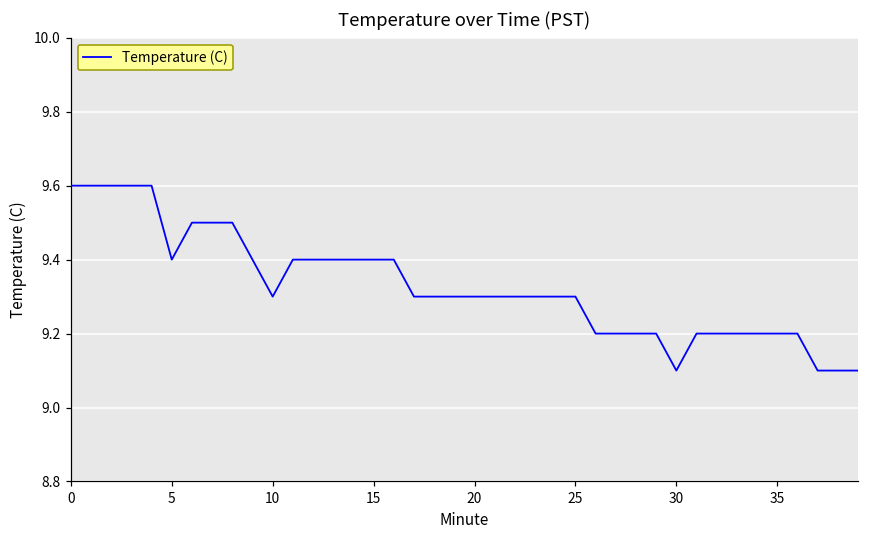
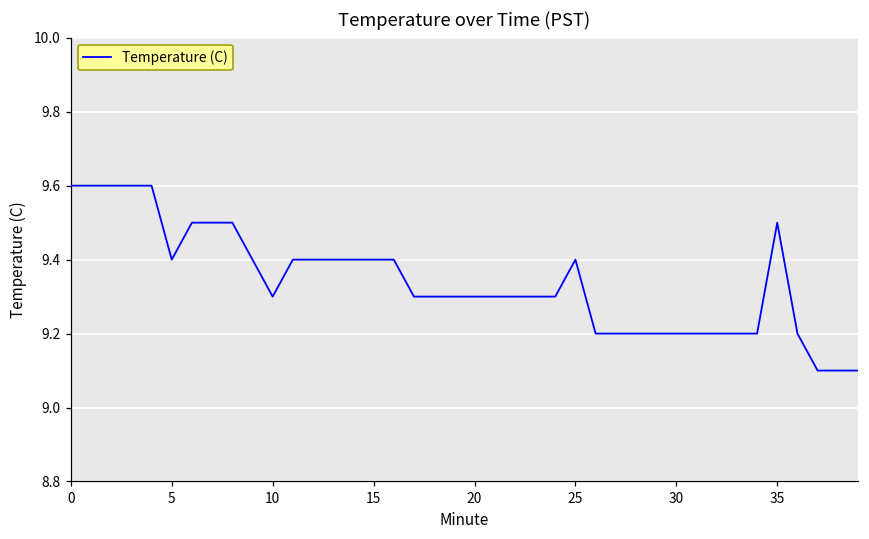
25: 9.3 -> 9.4
30: 9.1 -> 9.2
35: 9.2 -> 9.5
